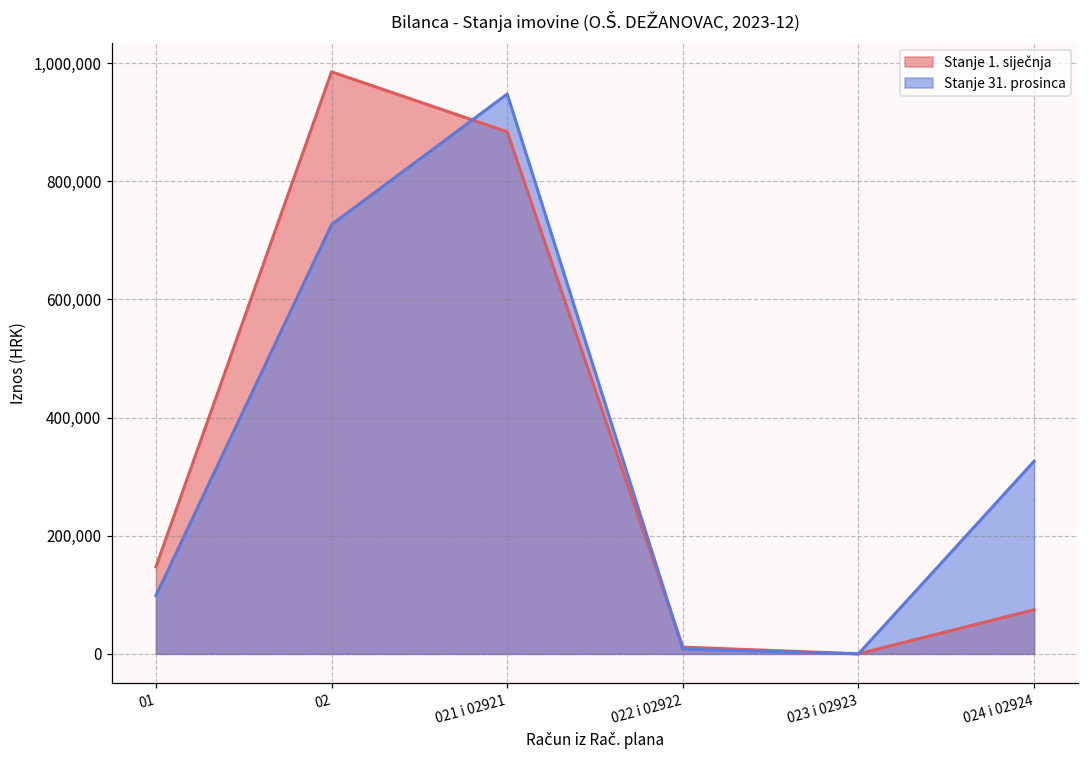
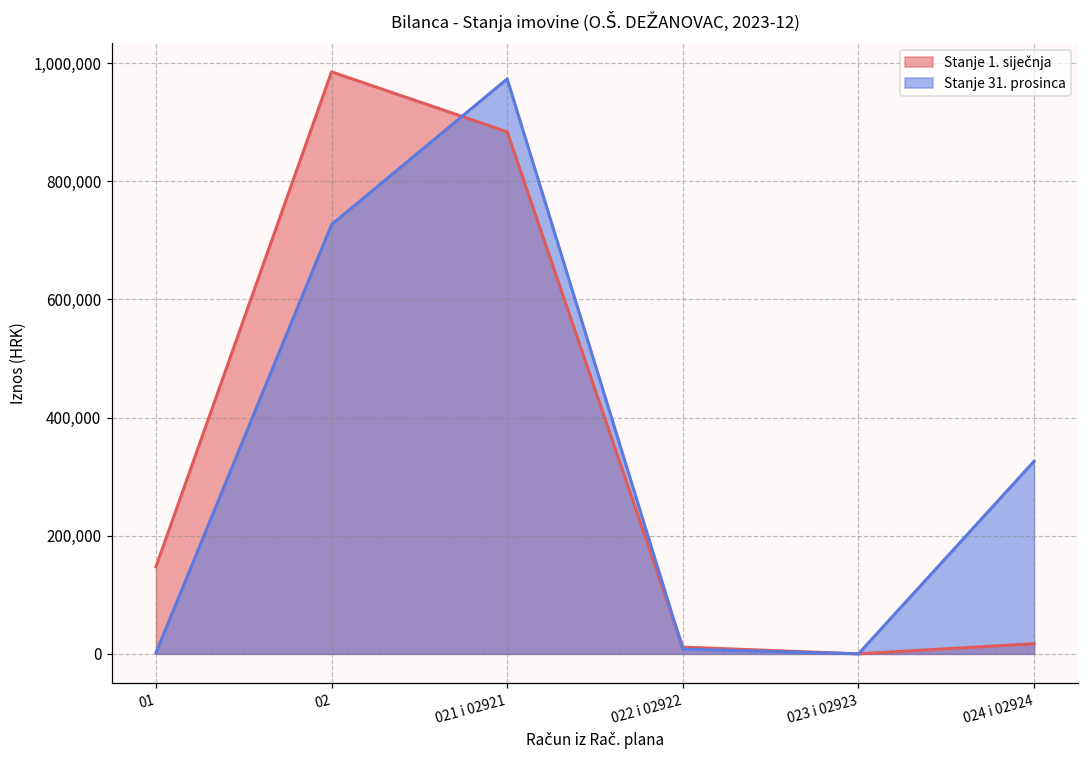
Stanje 31. prosinca, 01: 100,000 -> 0
Stanje 31. prosinca, 021 i 02921: 950,000 -> 970,000
Stanje 1. siječnja, 024 i 02924: 70,000 -> 20,000
